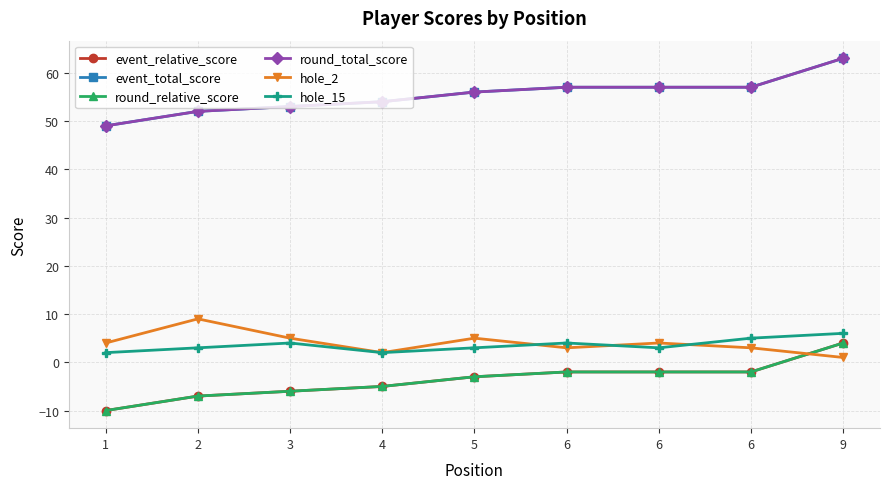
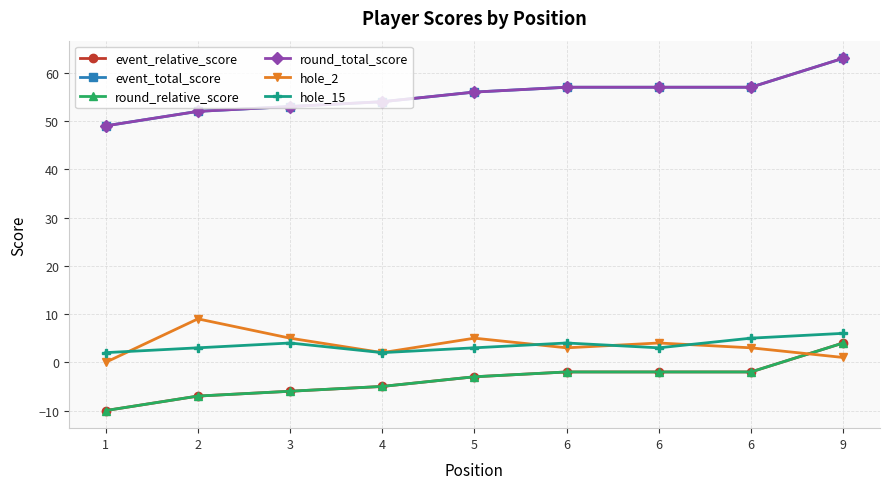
hole_2, 1: 4 -> 0
